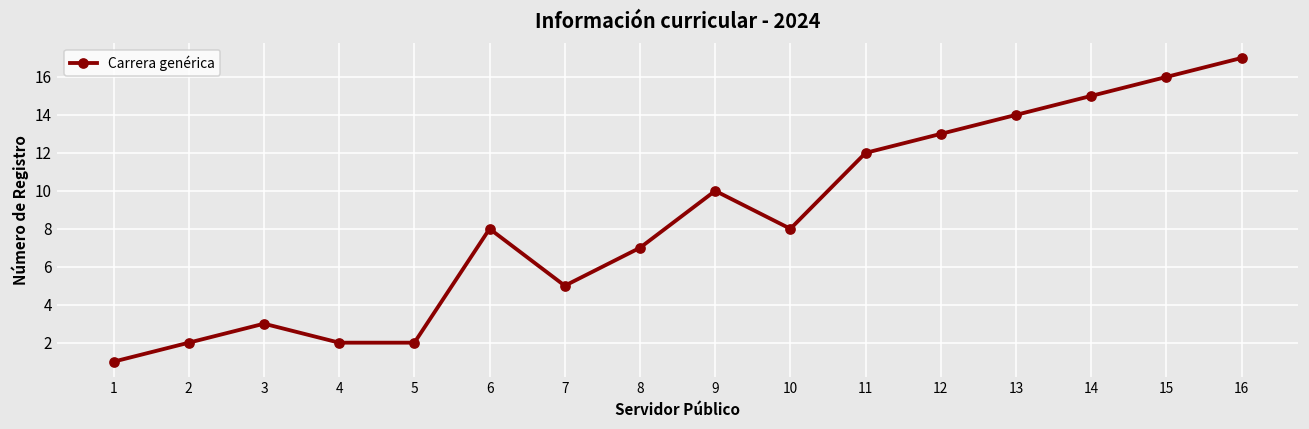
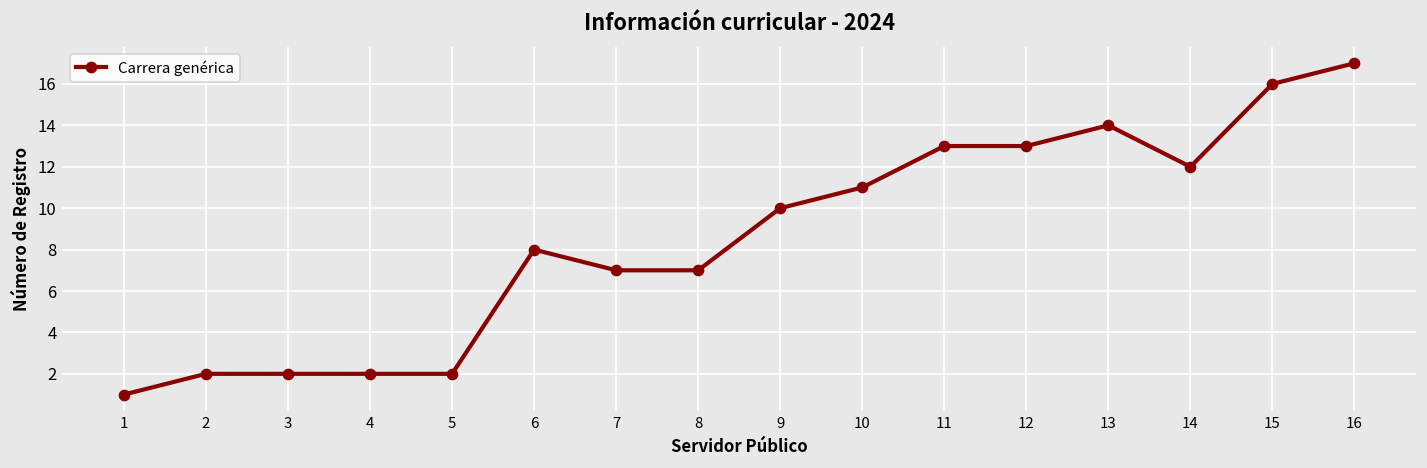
3: 3 -> 2
7: 5 -> 7
10: 8 -> 11
11: 12 -> 13
14: 15 -> 12
